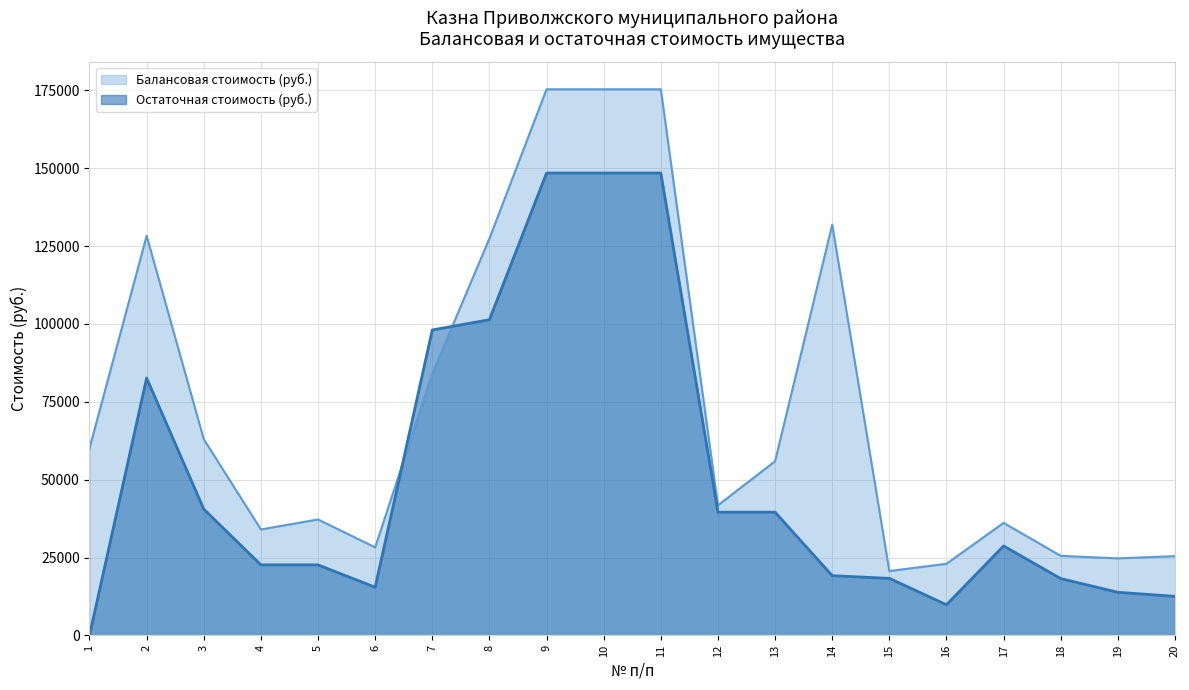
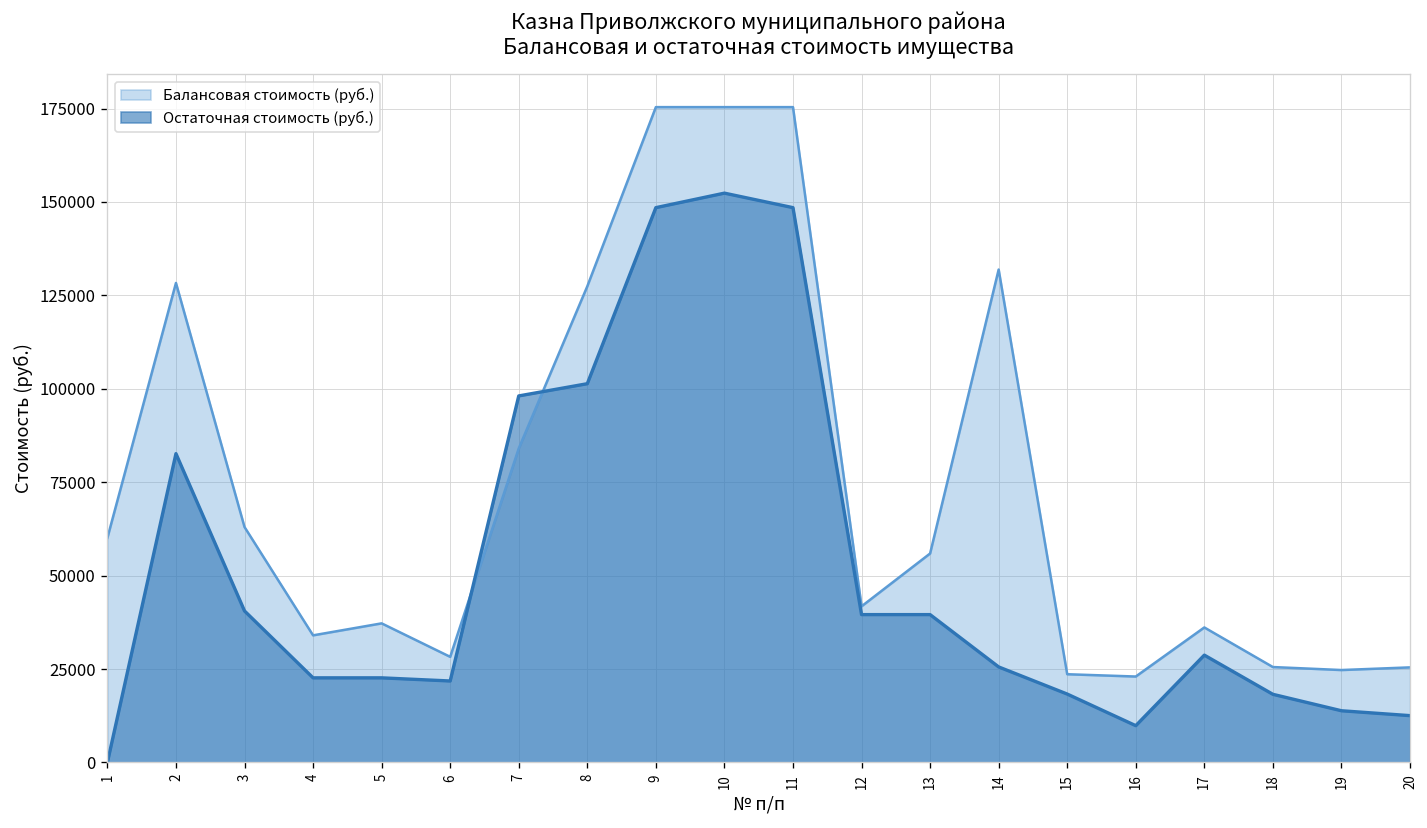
Остаточная стоимость (руб.), 6: 15000 -> 22000
Остаточная стоимость (руб.), 10: 148000 -> 152000
Остаточная стоимость (руб.), 14: 19000 -> 26000
Балансовая стоимость (руб.), 15: 21000 -> 24000
